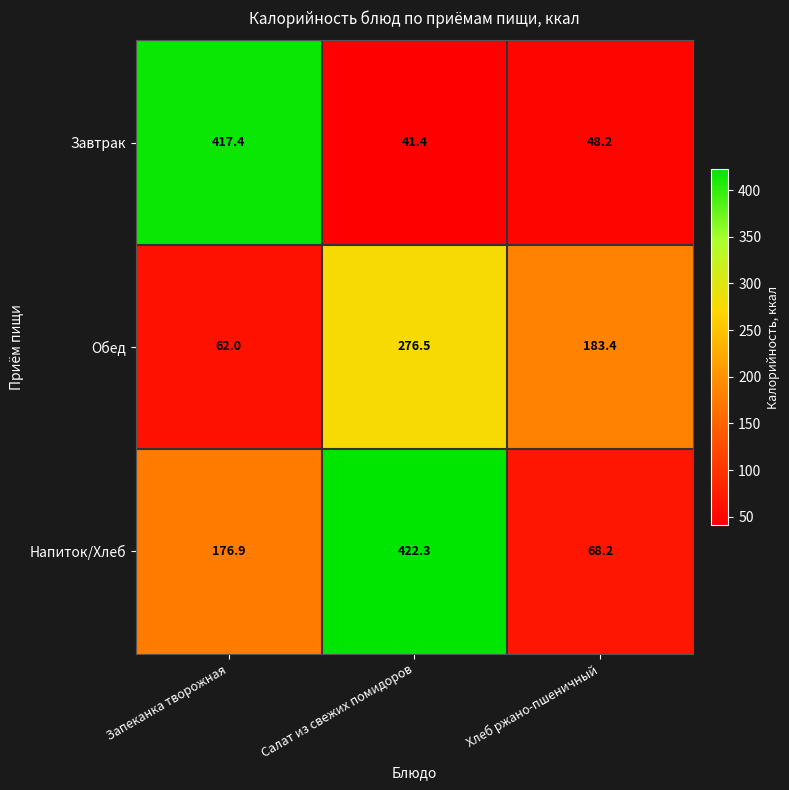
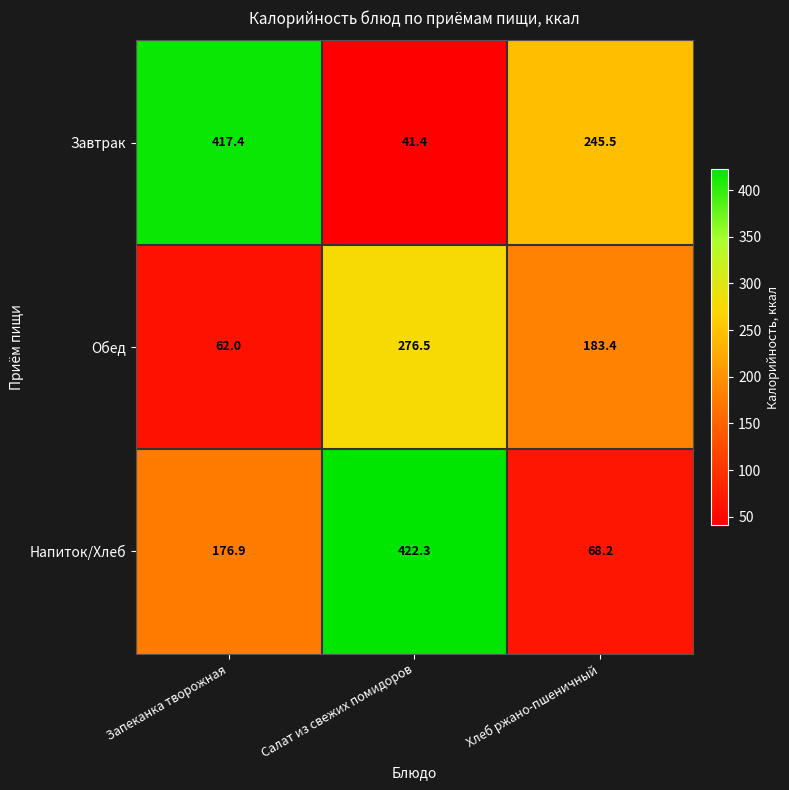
Завтрак, Хлеб ржано-пшеничный: 48.2 -> 245.5
